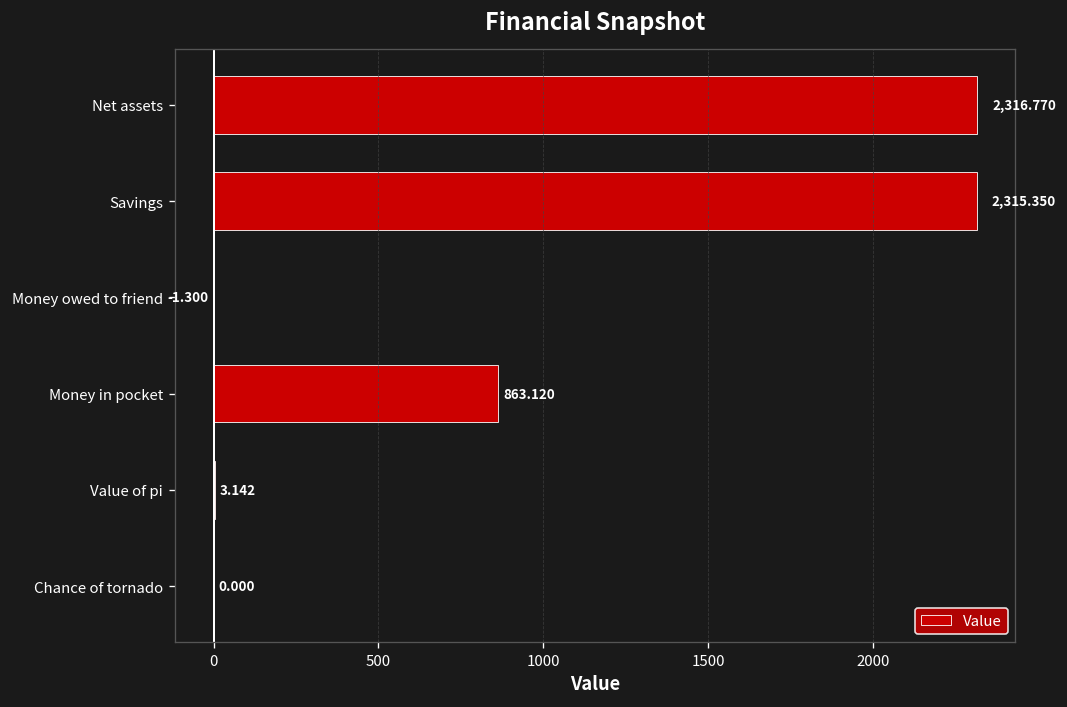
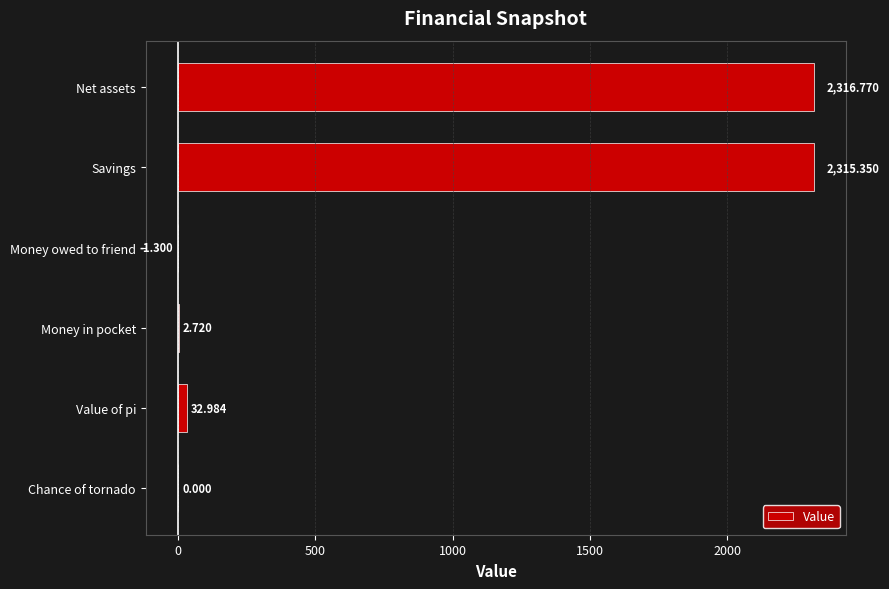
Money in pocket: 863.120 -> 2.720
Value of pi: 3.142 -> 32.984
